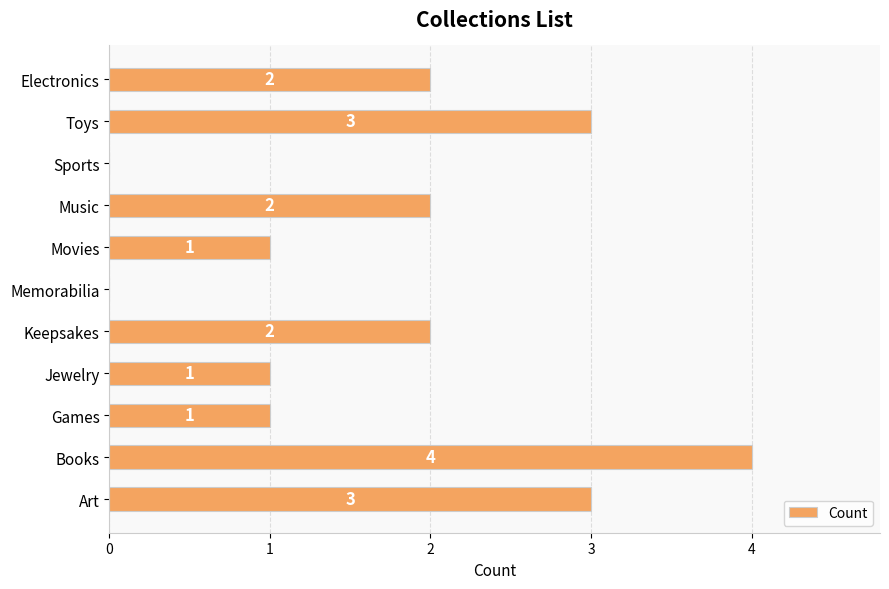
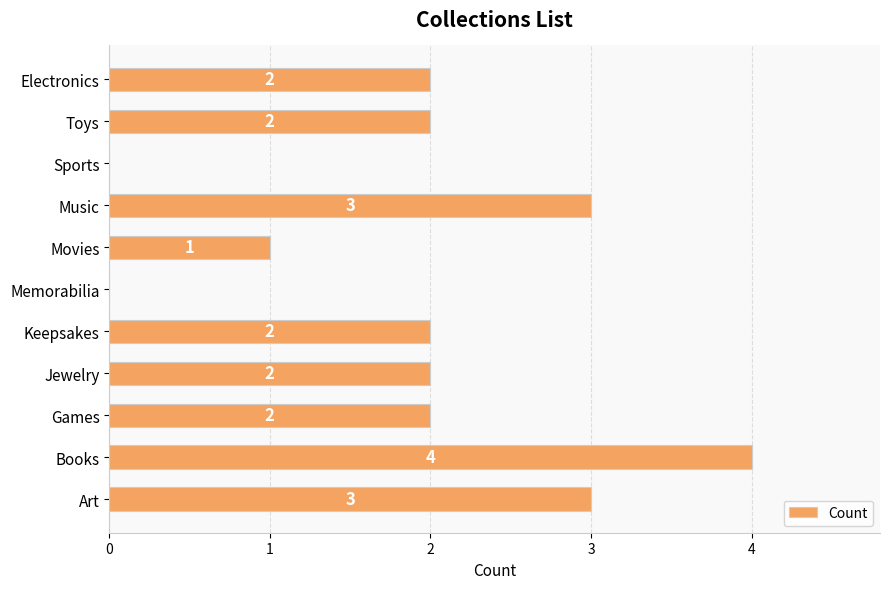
Toys: 3 -> 2
Music: 2 -> 3
Jewelry: 1 -> 2
Games: 1 -> 2
